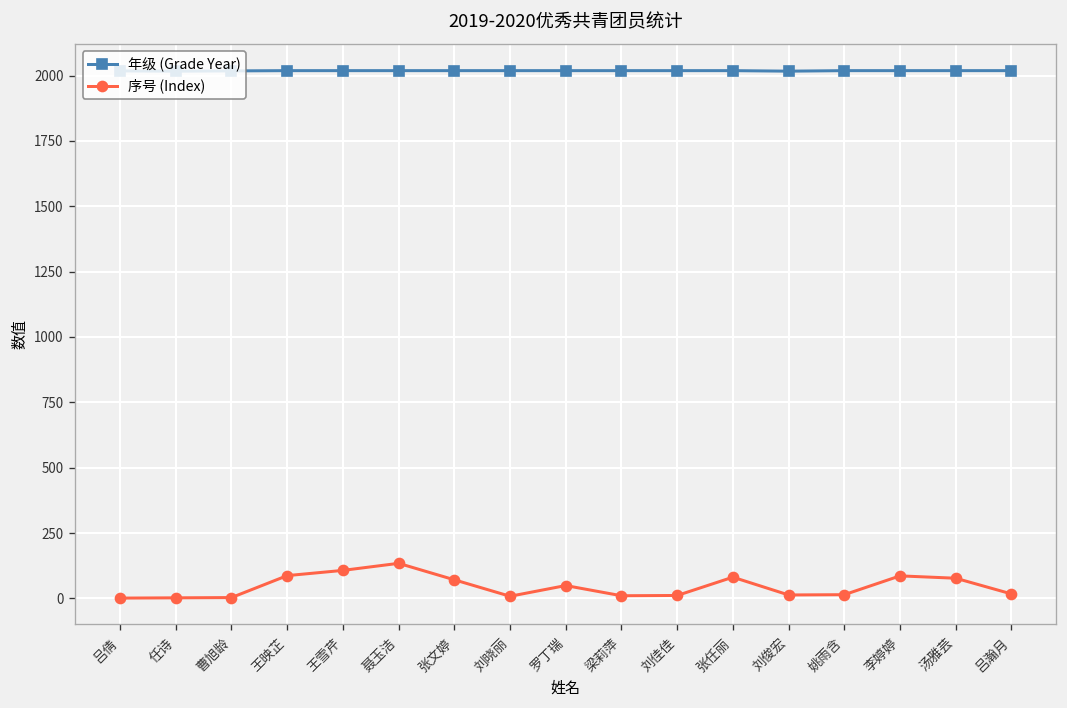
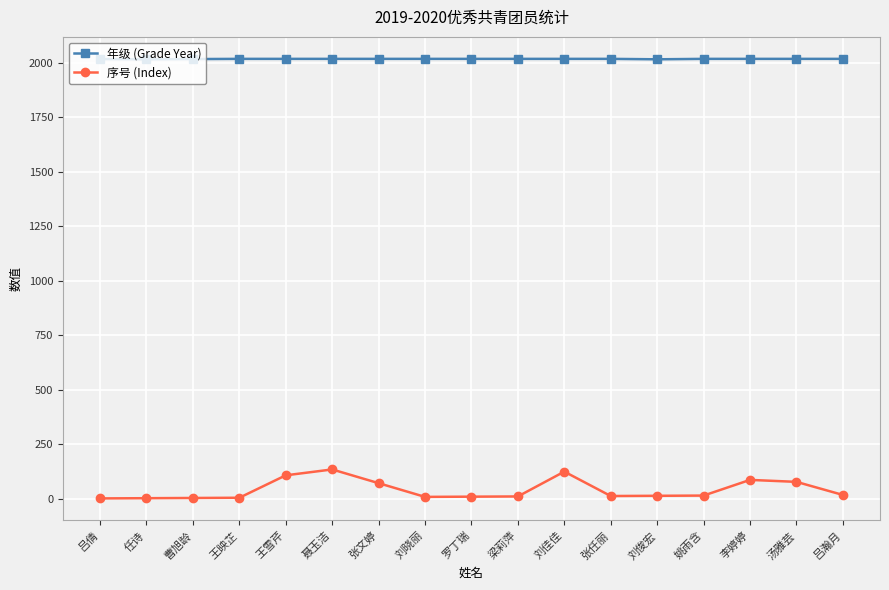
序号 (Index), 王映芷: 90 -> 0
序号 (Index), 罗丁瑞: 50 -> 10
序号 (Index), 刘佳佳: 10 -> 120
序号 (Index), 张任丽: 80 -> 10
